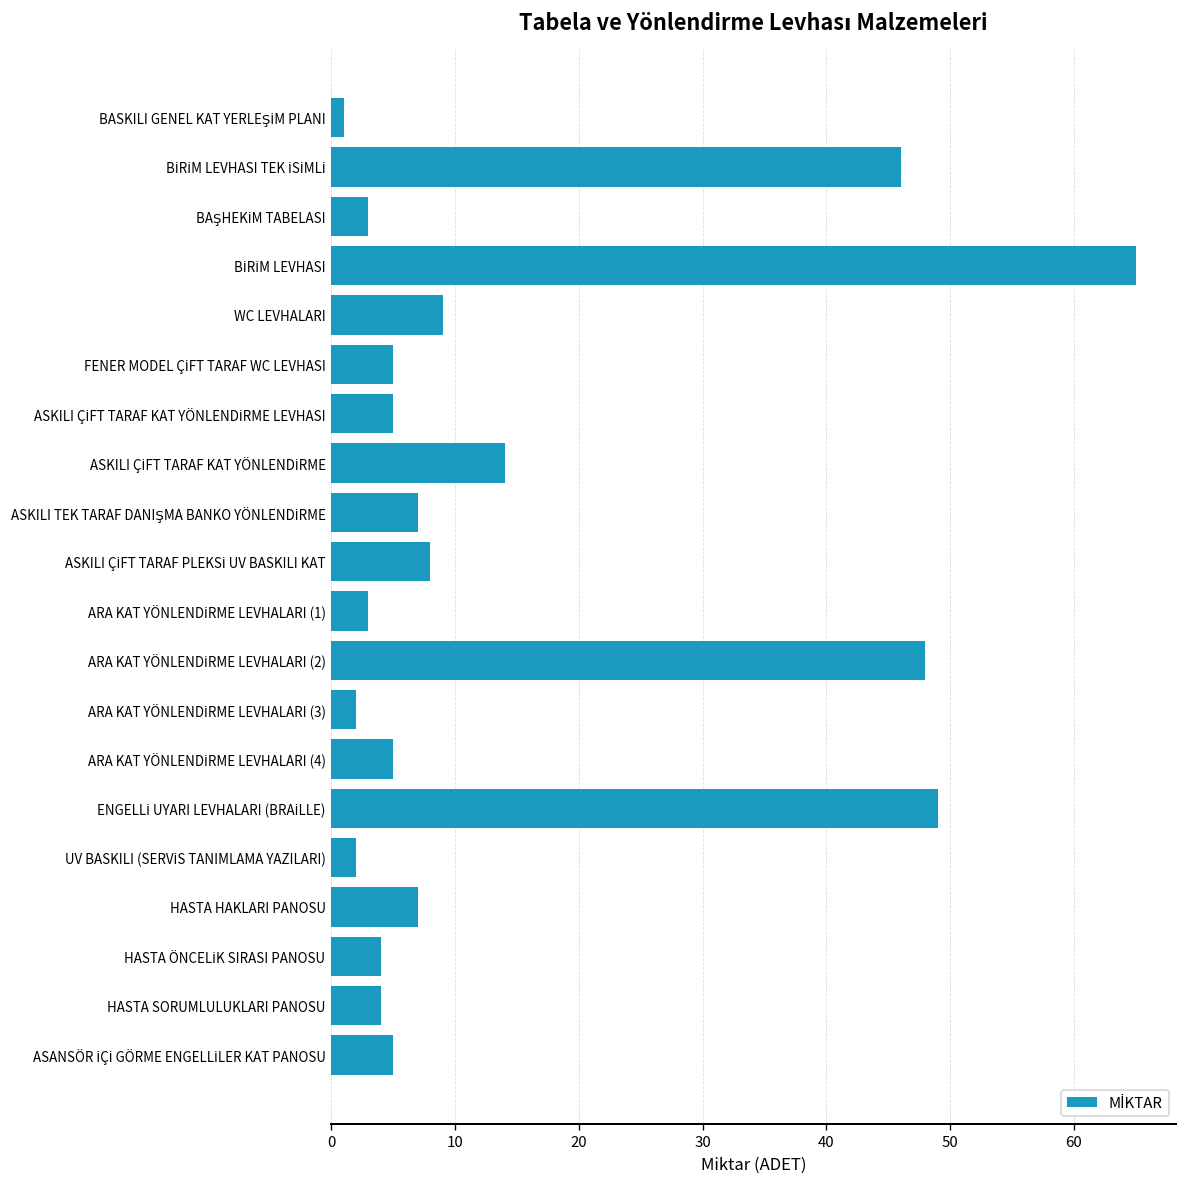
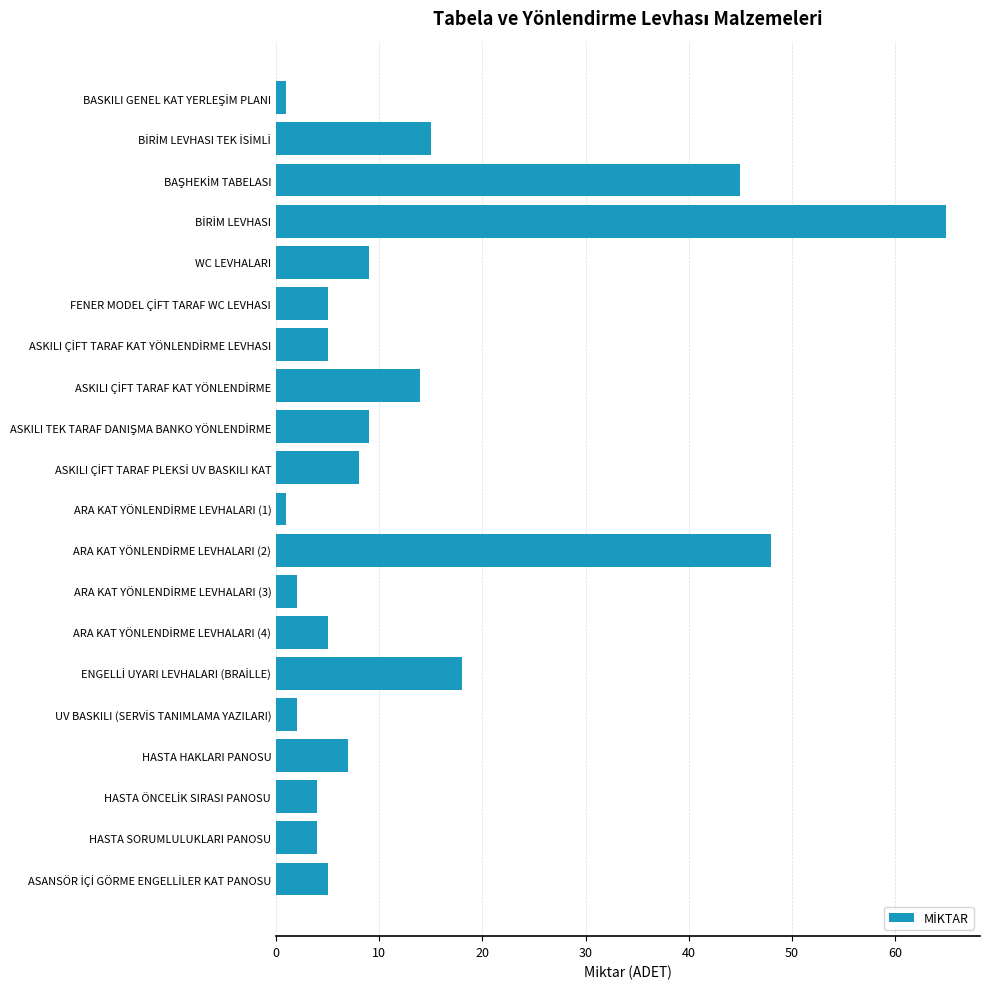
BİRİM LEVHASI TEK İSİMLİ: 46 -> 15
BAŞHEKİM TABELASI: 3 -> 45
ASKILI TEK TARAF DANIŞMA BANKO YÖNLENDİRME: 7 -> 9
ARA KAT YÖNLENDİRME LEVHALARI (1): 3 -> 1
ENGELLİ UYARI LEVHALARI (BRAİLLE): 49 -> 18
